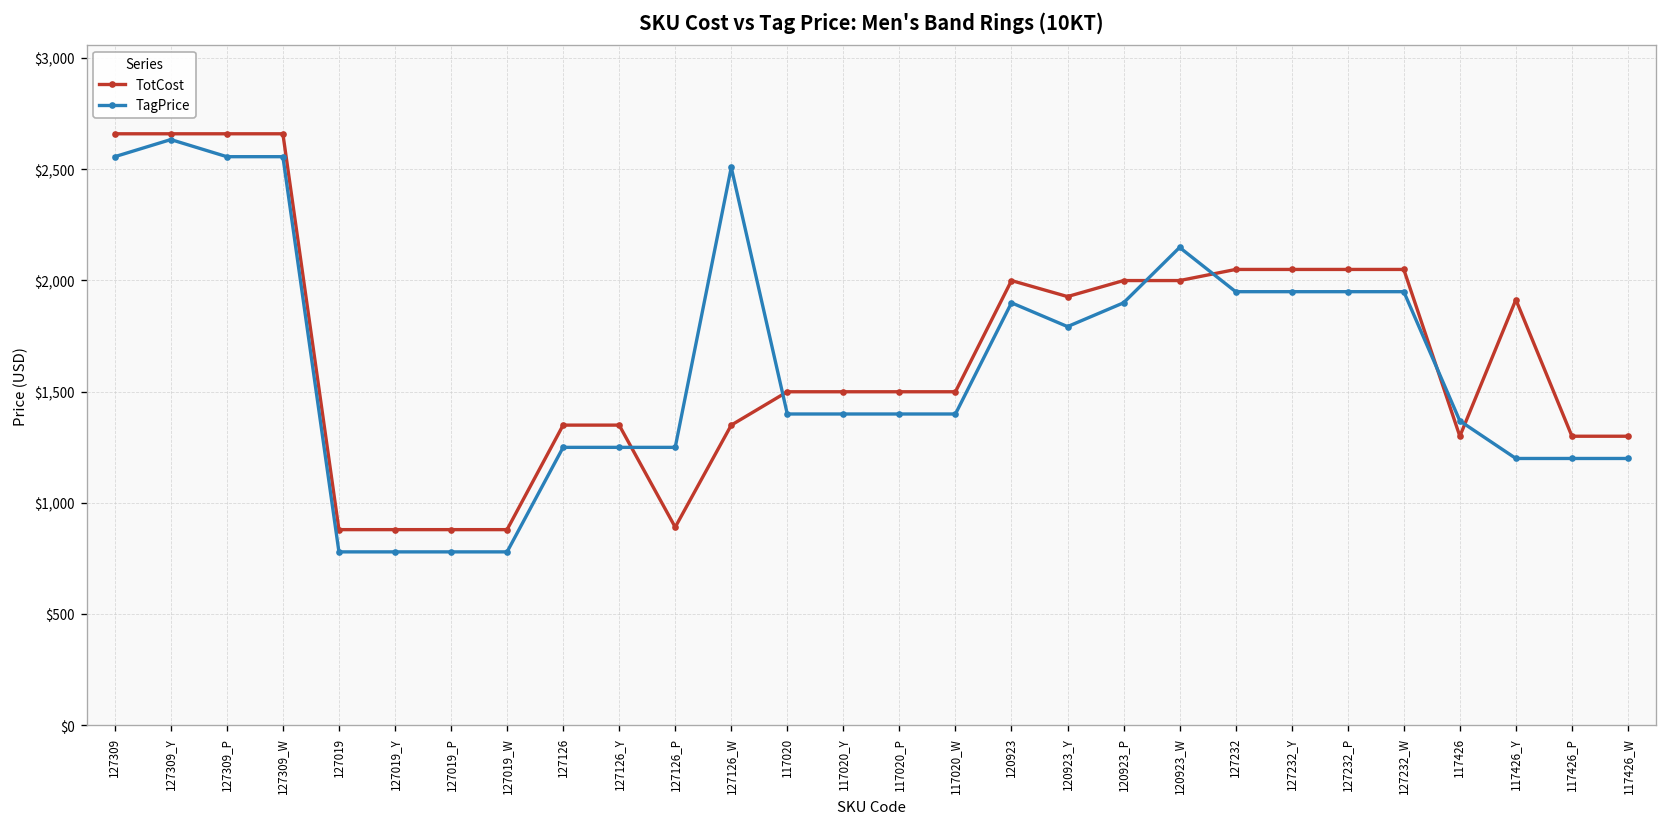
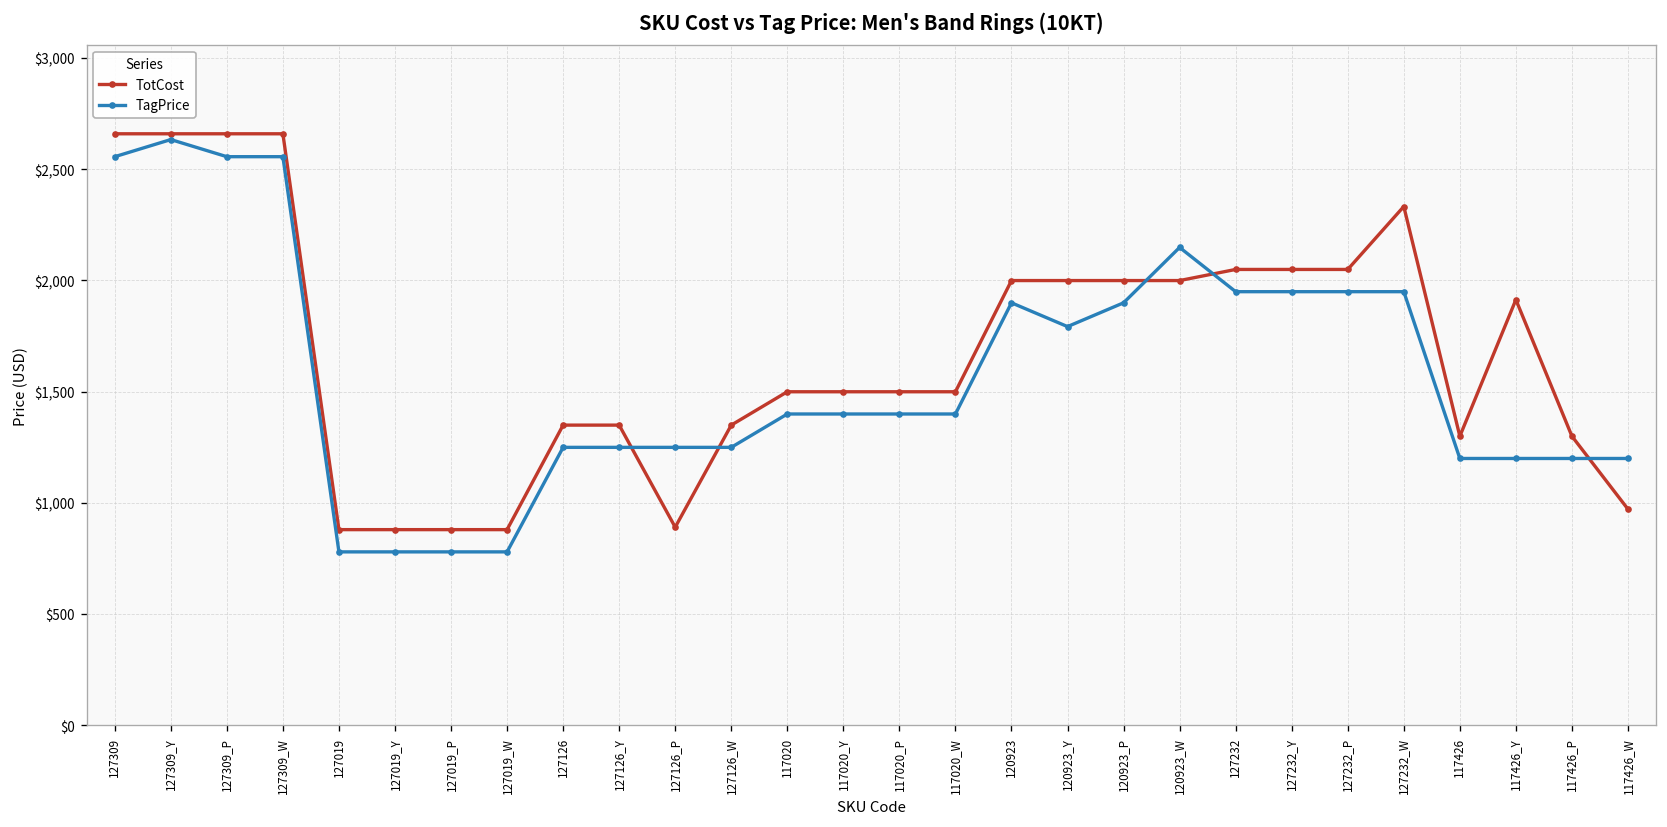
TagPrice, 127126_W: $2,510 -> $1,250
TotCost, 120923_Y: $1,930 -> $2,000
TotCost, 127232_W: $2,050 -> $2,330
TagPrice, 117426: $1,370 -> $1,200
TotCost, 117426_W: $1,300 -> $970
